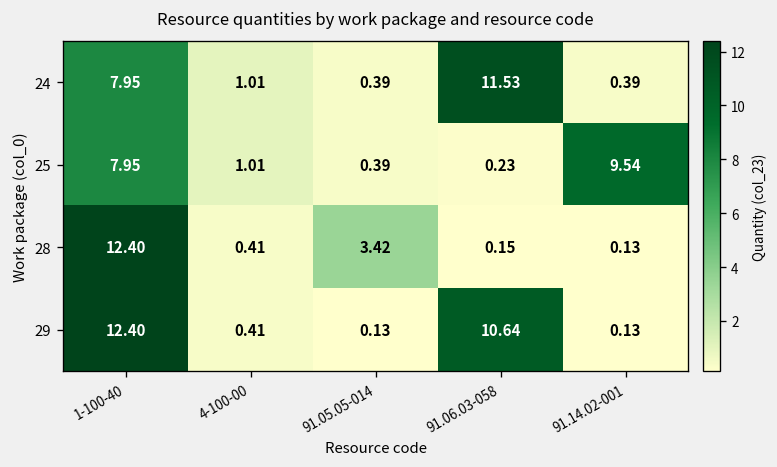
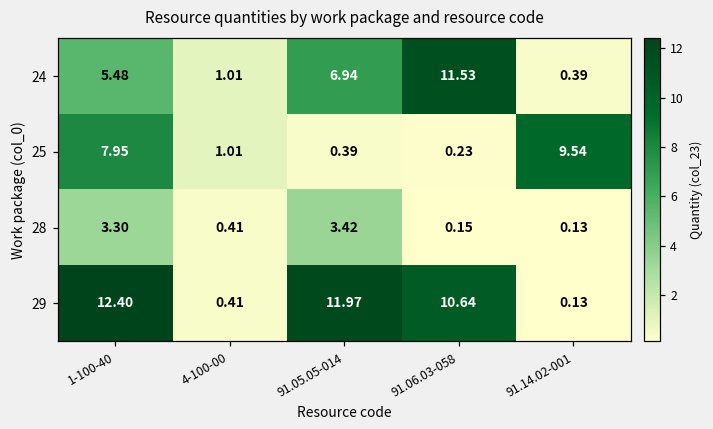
24, 1-100-40: 7.95 -> 5.48
24, 91.05.05-014: 0.39 -> 6.94
28, 1-100-40: 12.40 -> 3.30
29, 91.05.05-014: 0.13 -> 11.97
